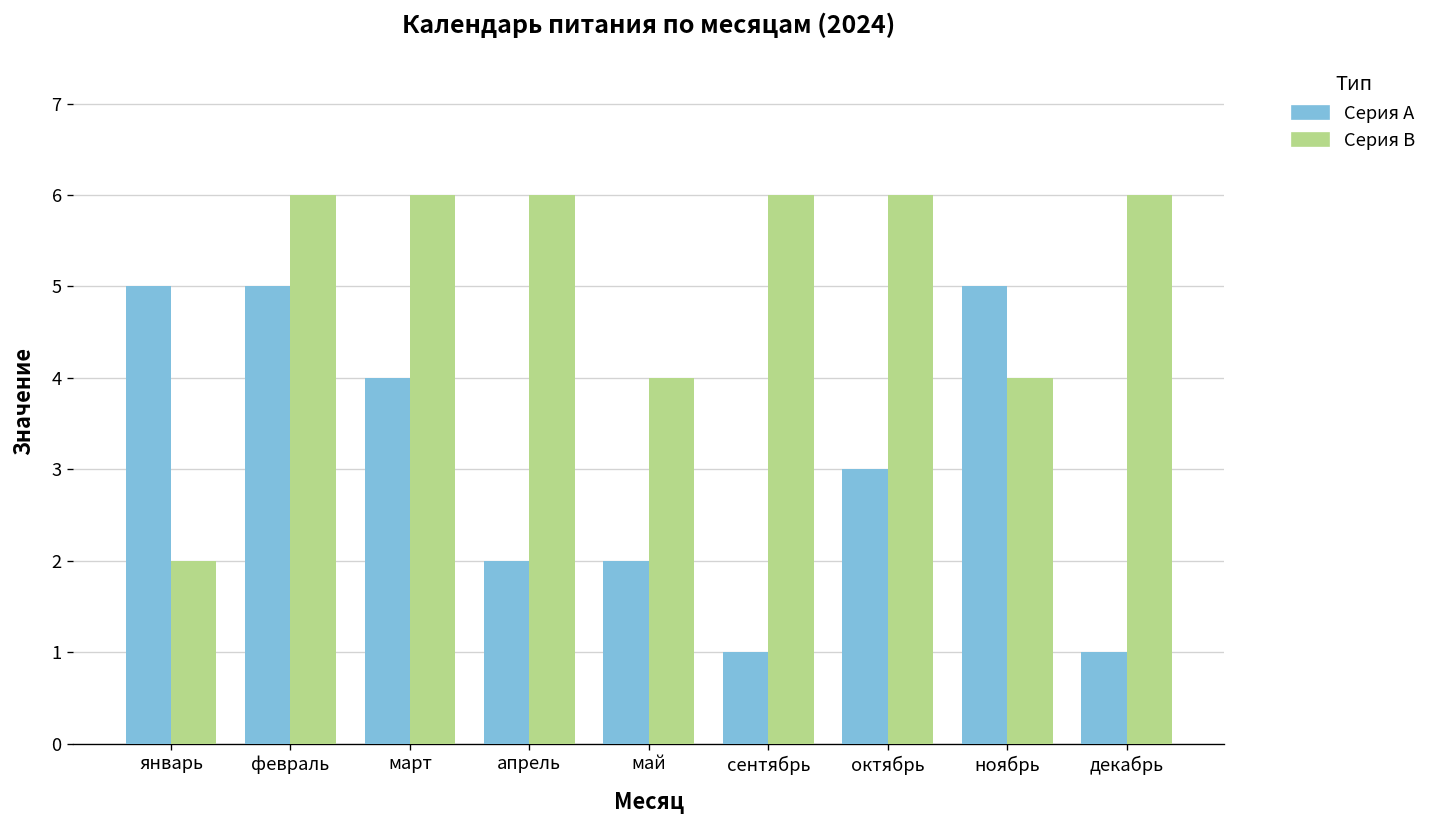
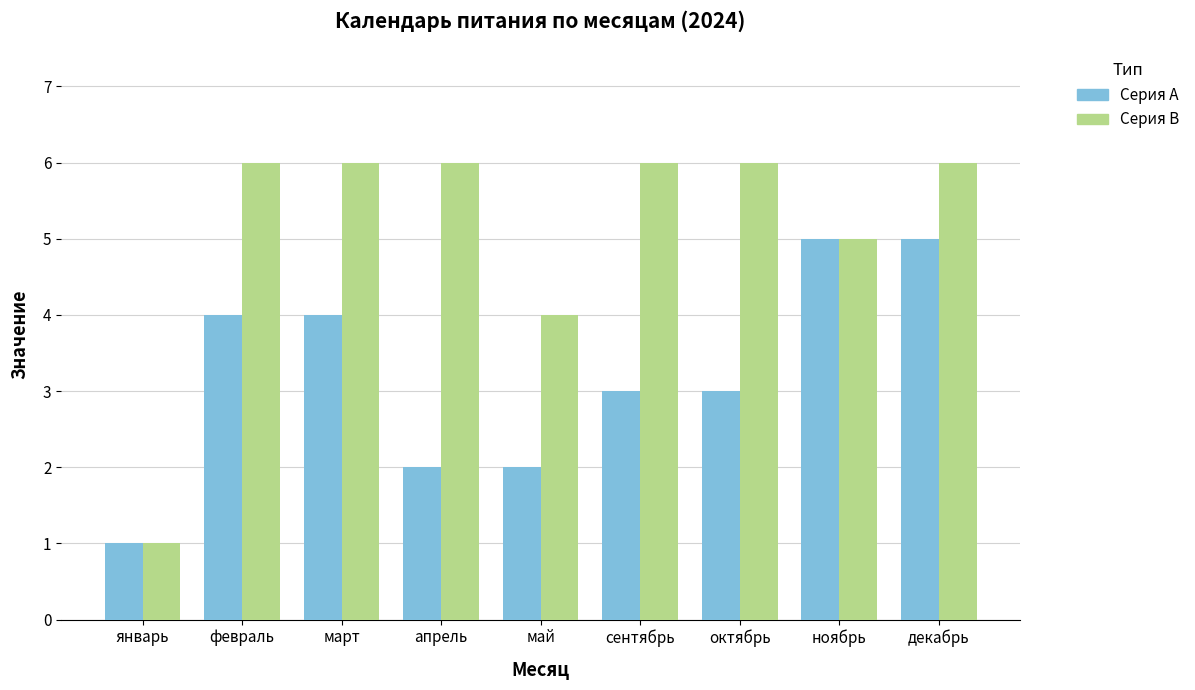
Серия A, январь: 5 -> 1
Серия B, январь: 2 -> 1
Серия A, февраль: 5 -> 4
Серия A, сентябрь: 1 -> 3
Серия B, ноябрь: 4 -> 5
Серия A, декабрь: 1 -> 5
